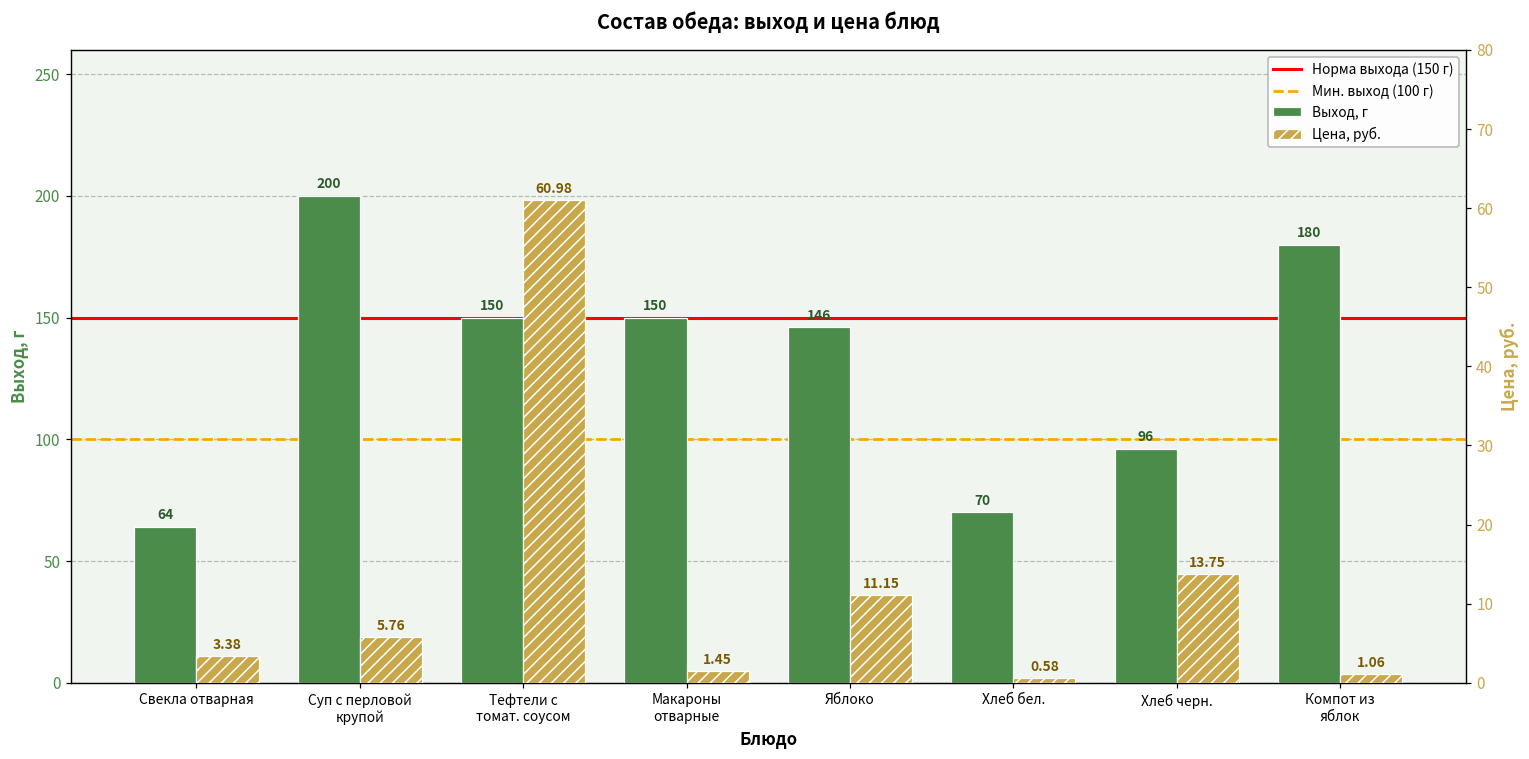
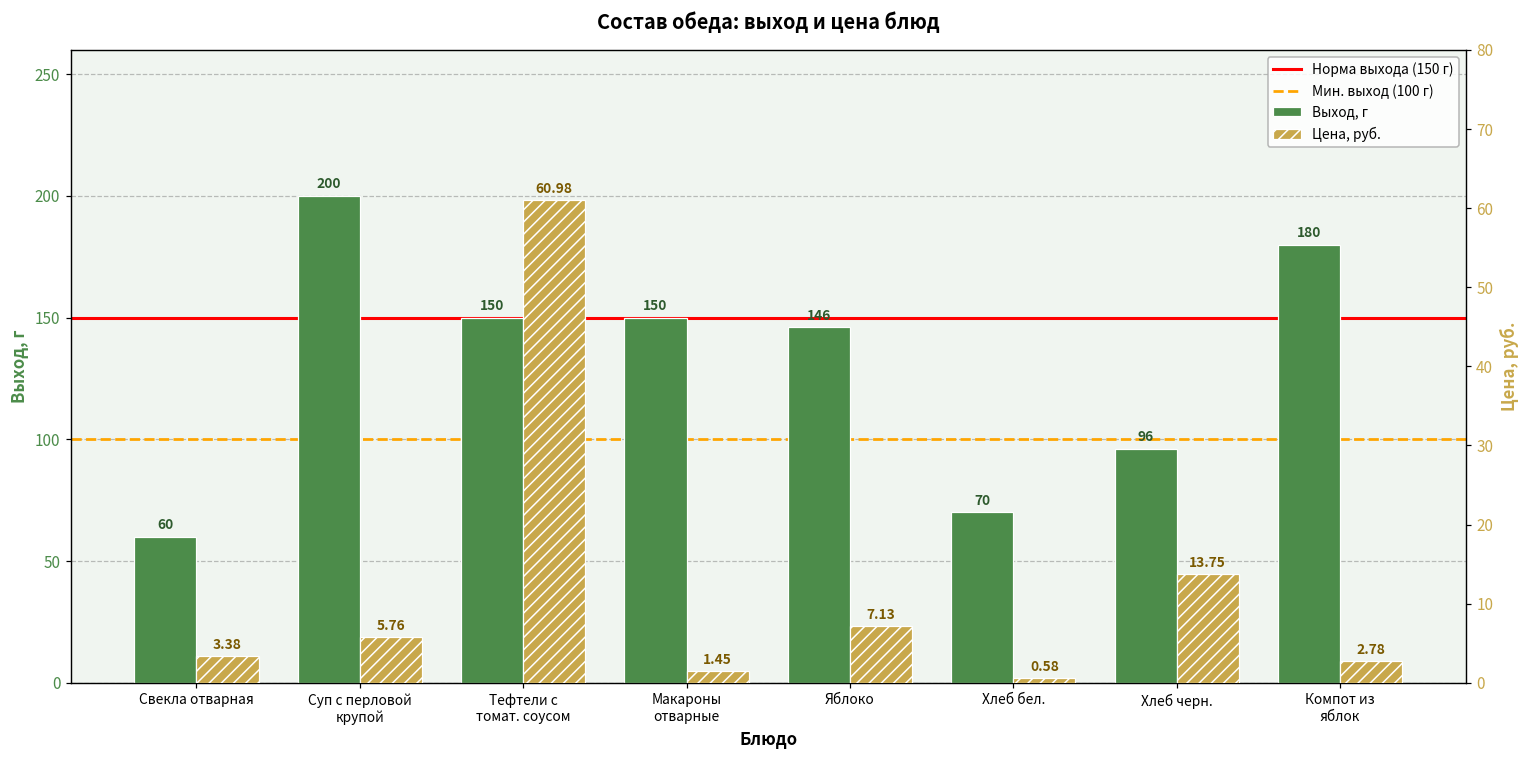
Выход, г, Свекла отварная: 64 -> 60
Цена, руб., Яблоко: 11.15 -> 7.13
Цена, руб., Компот из яблок: 1.06 -> 2.78
